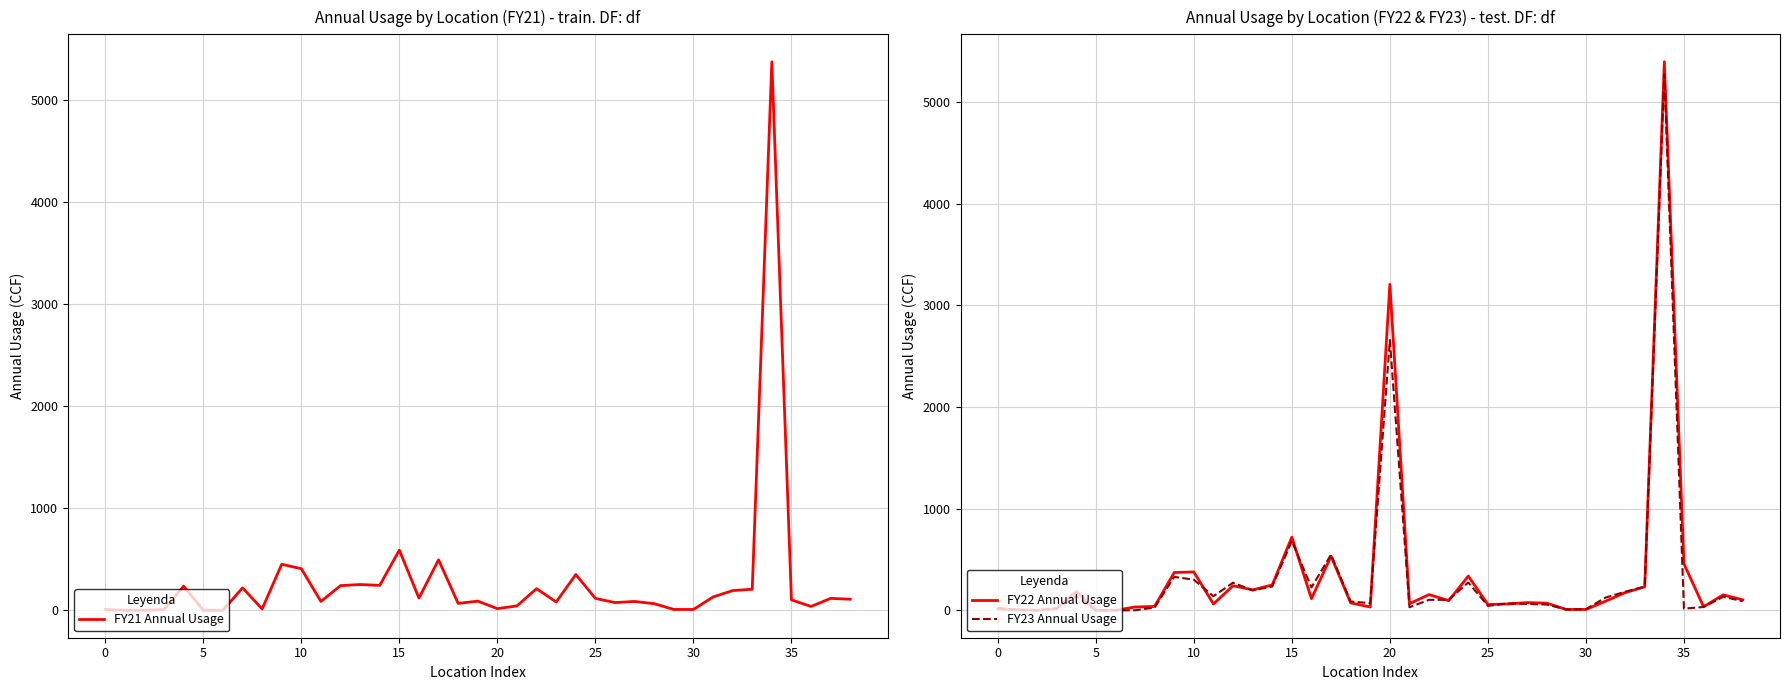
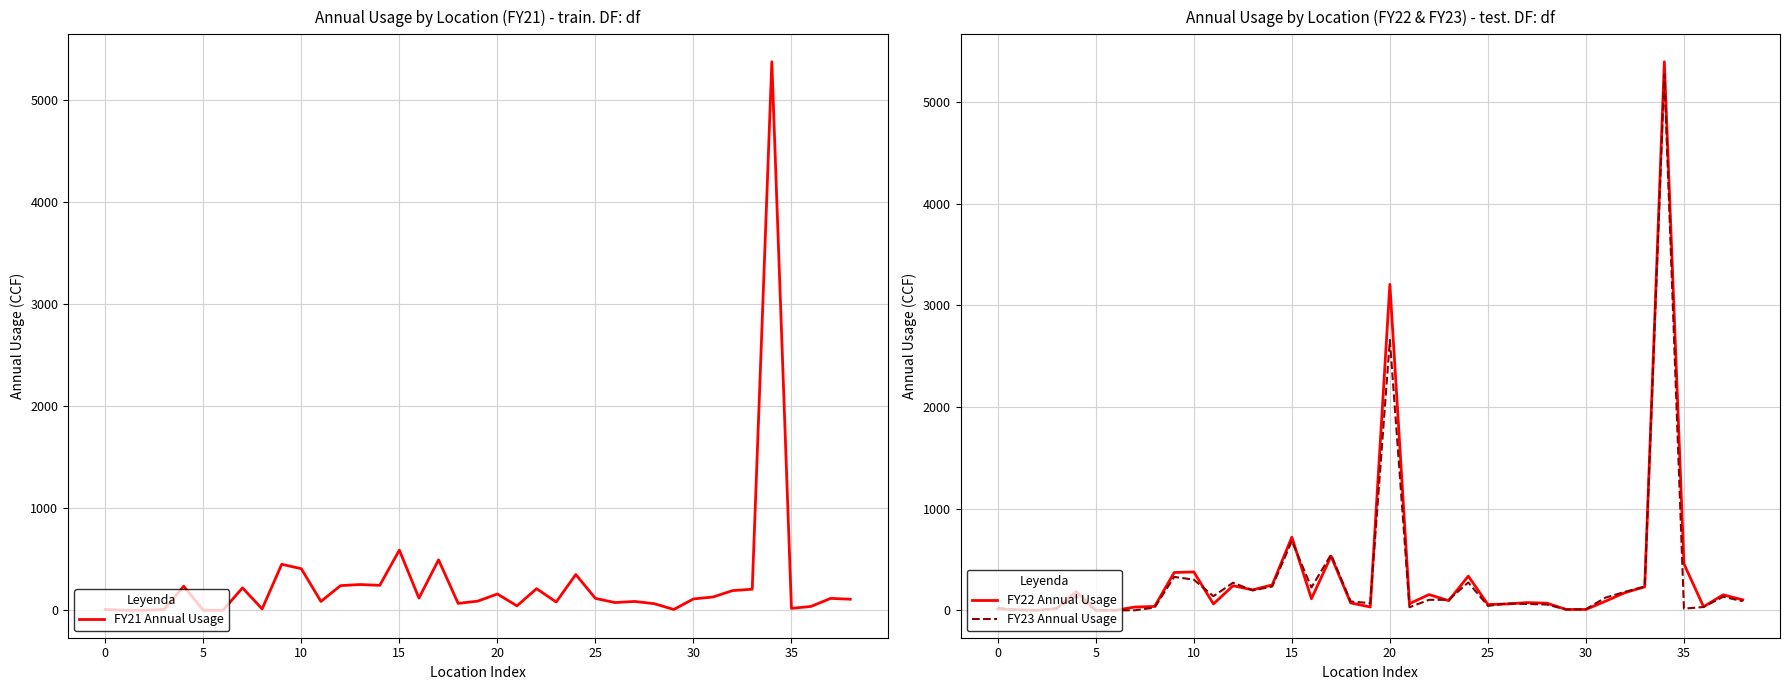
Annual Usage by Location (FY21) - train. DF: df, 20: 20 -> 160
Annual Usage by Location (FY21) - train. DF: df, 30: 10 -> 110
Annual Usage by Location (FY21) - train. DF: df, 35: 100 -> 20
